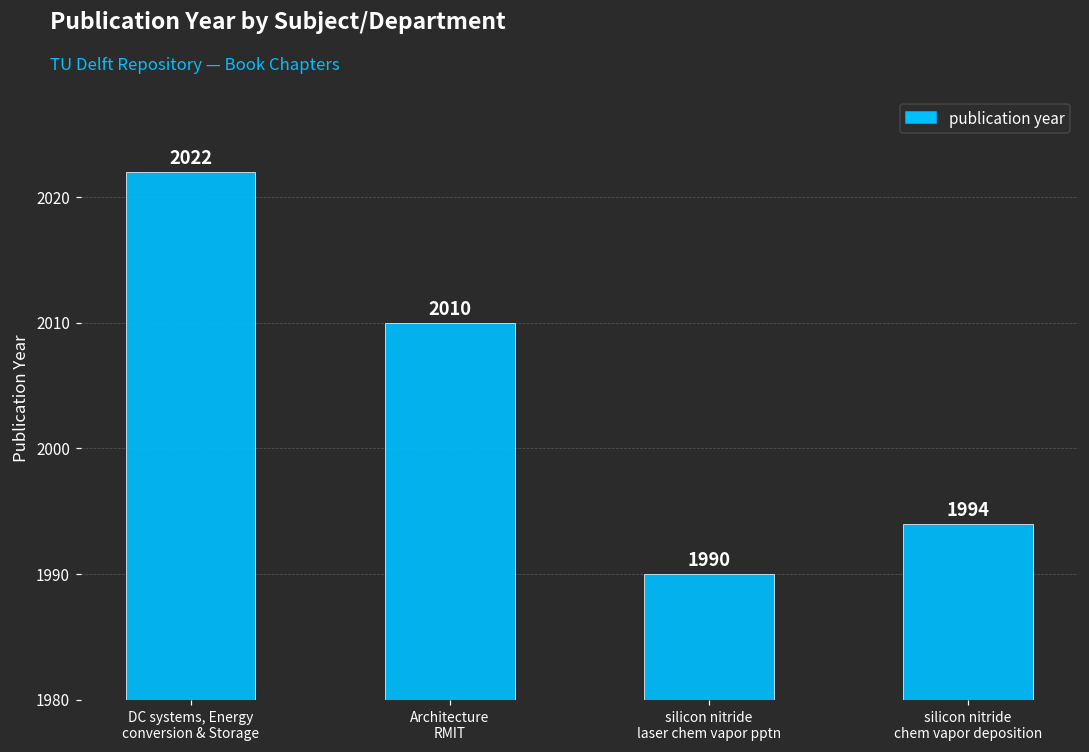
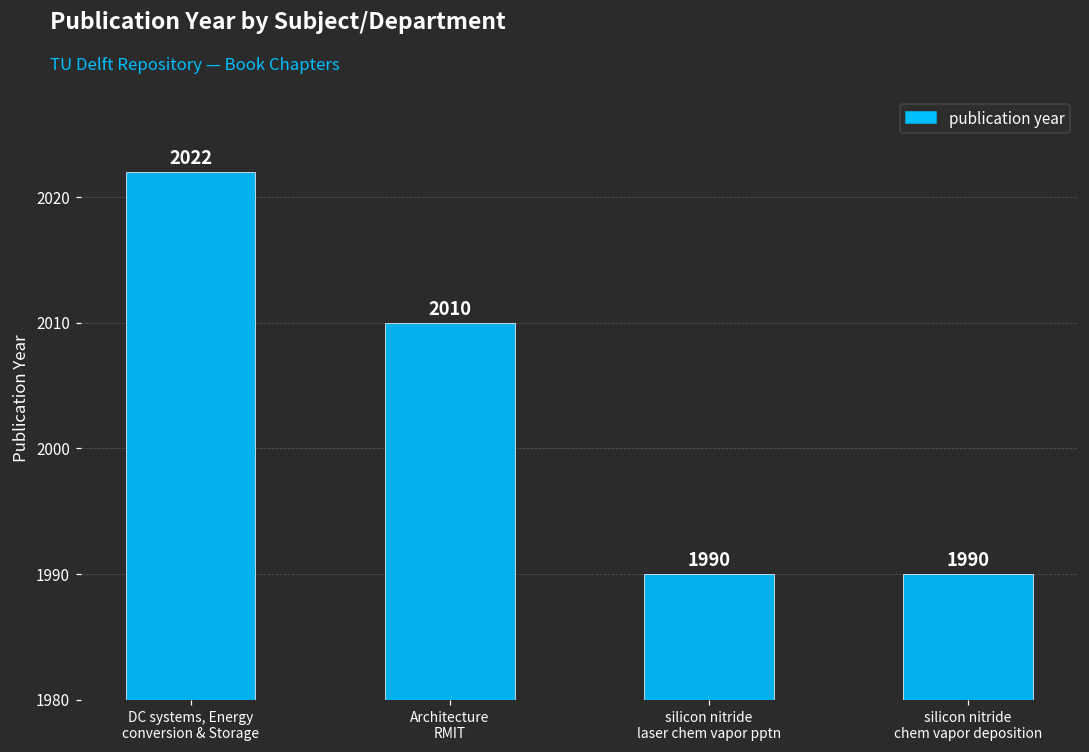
silicon nitride chem vapor deposition: 1994 -> 1990
